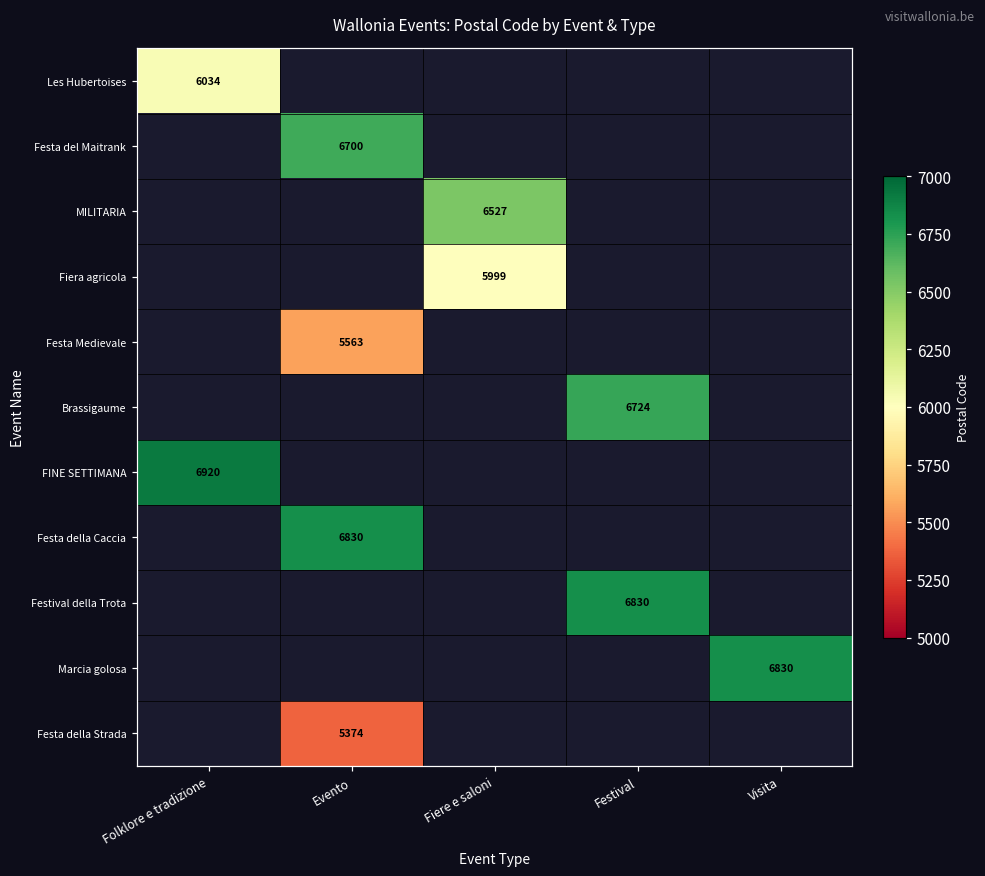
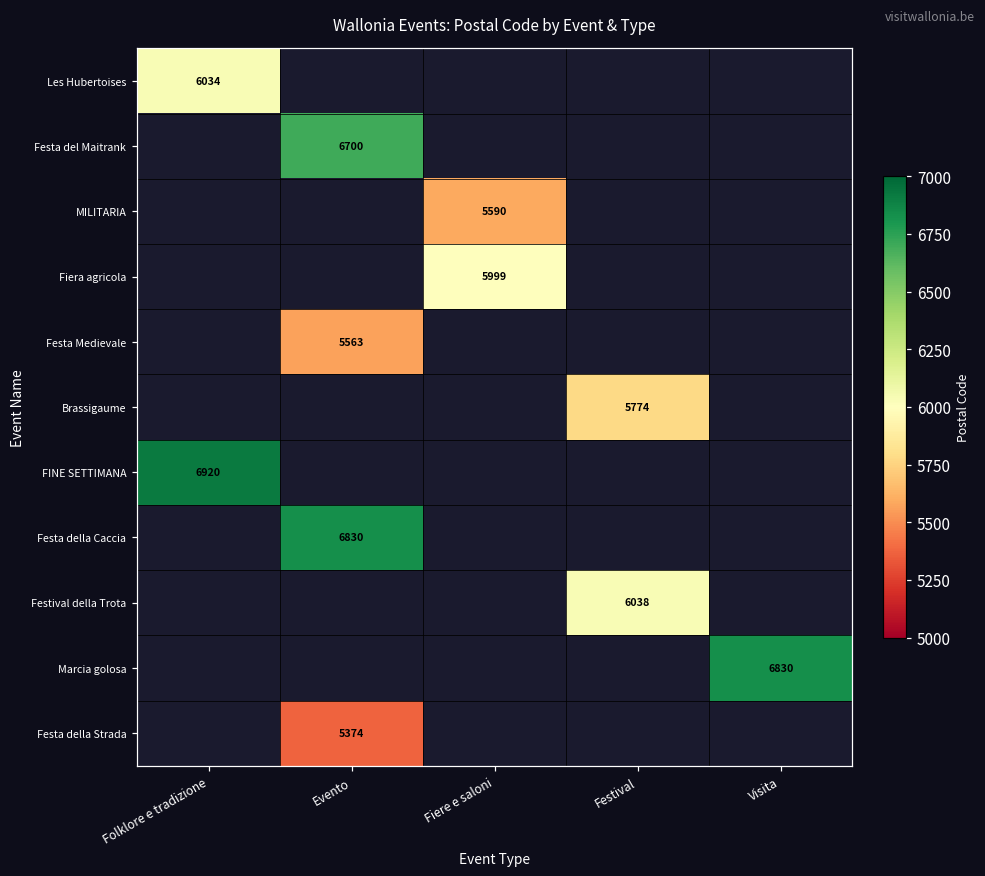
MILITARIA, Fiere e saloni: 6527 -> 5590
Brassigaume, Festival: 6724 -> 5774
Festival della Trota, Festival: 6830 -> 6038
